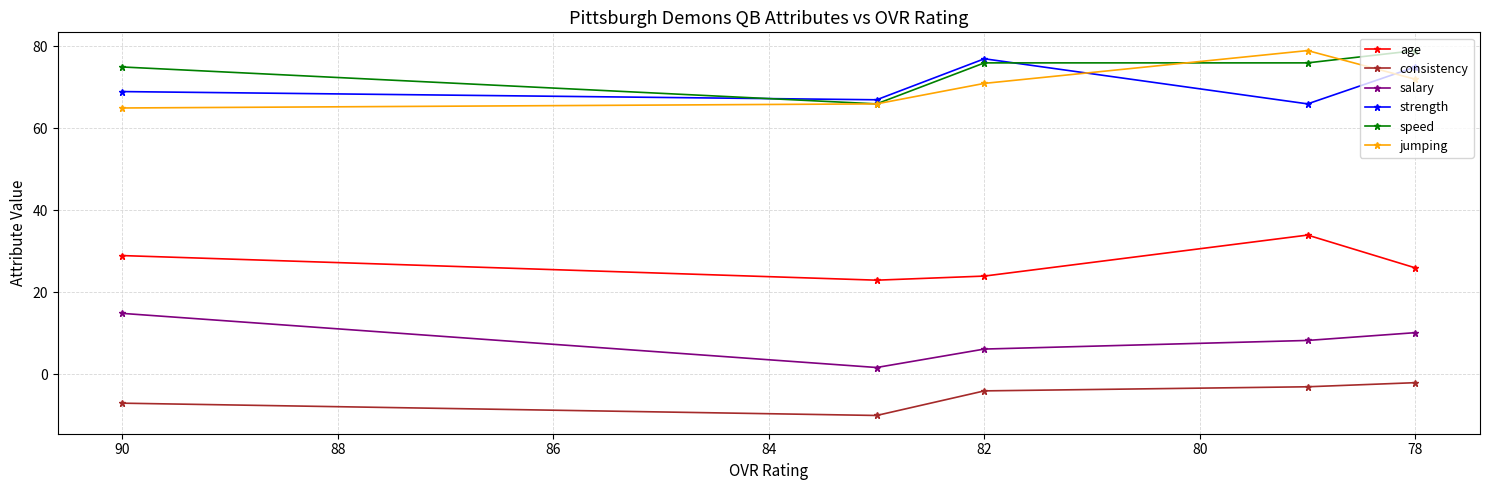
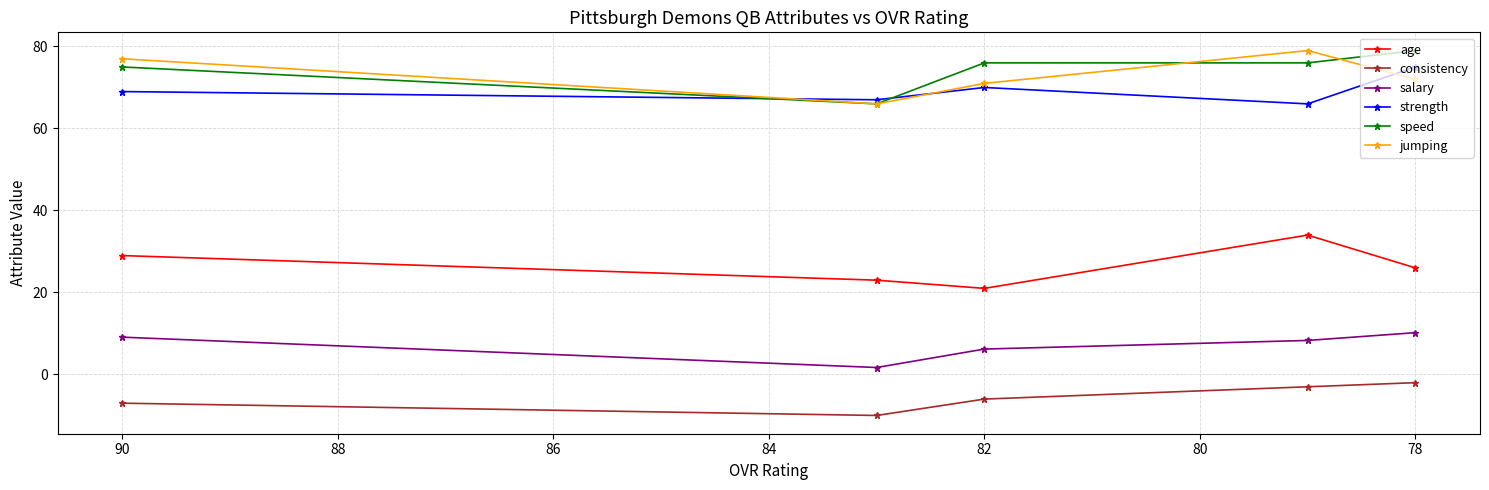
salary, 90: 15 -> 9
jumping, 90: 65 -> 77
age, 82: 24 -> 21
consistency, 82: -4 -> -6
strength, 82: 77 -> 70
